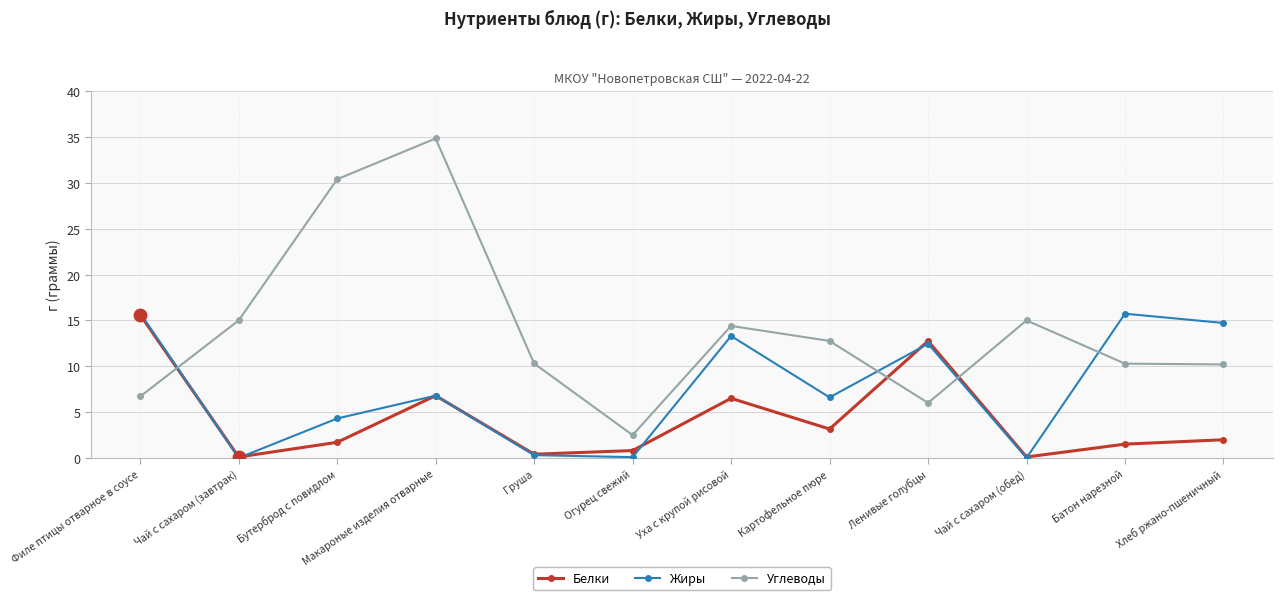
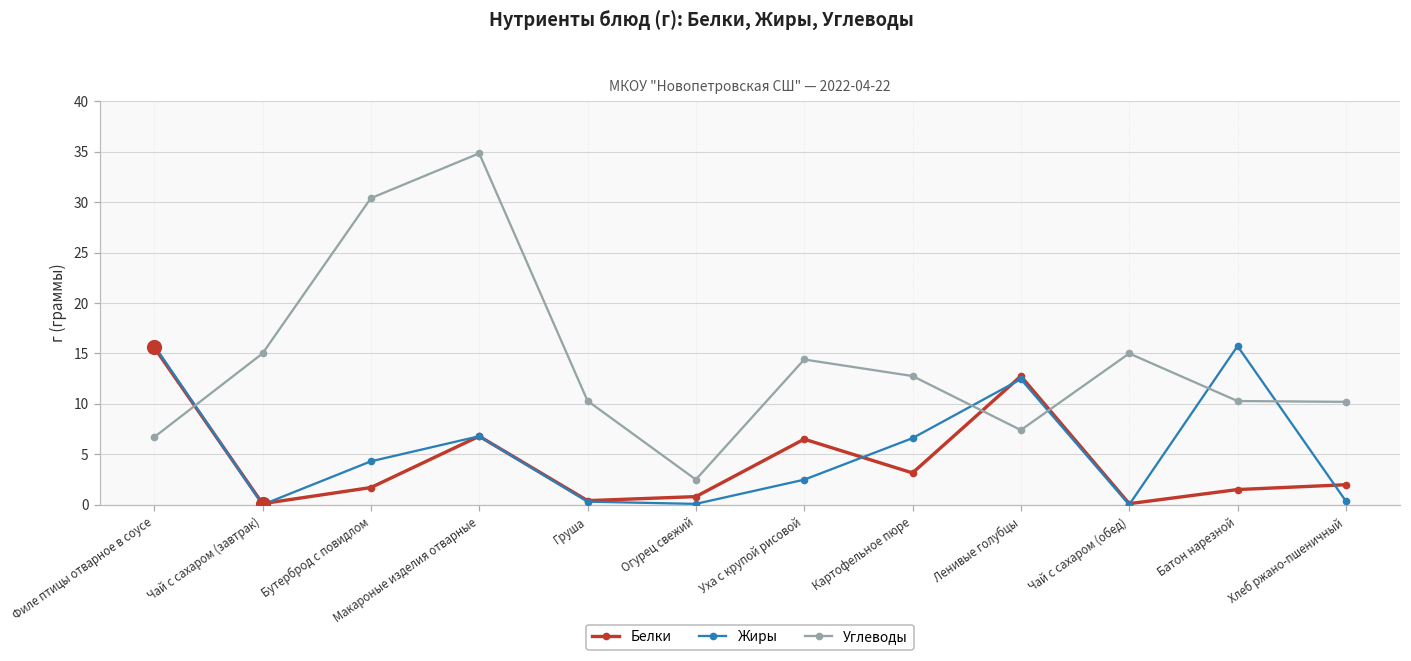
Жиры, Уха с крупой рисовой: 13 -> 2
Углеводы, Ленивые голубцы: 6 -> 7
Жиры, Хлеб ржано-пшеничный: 15 -> 0
